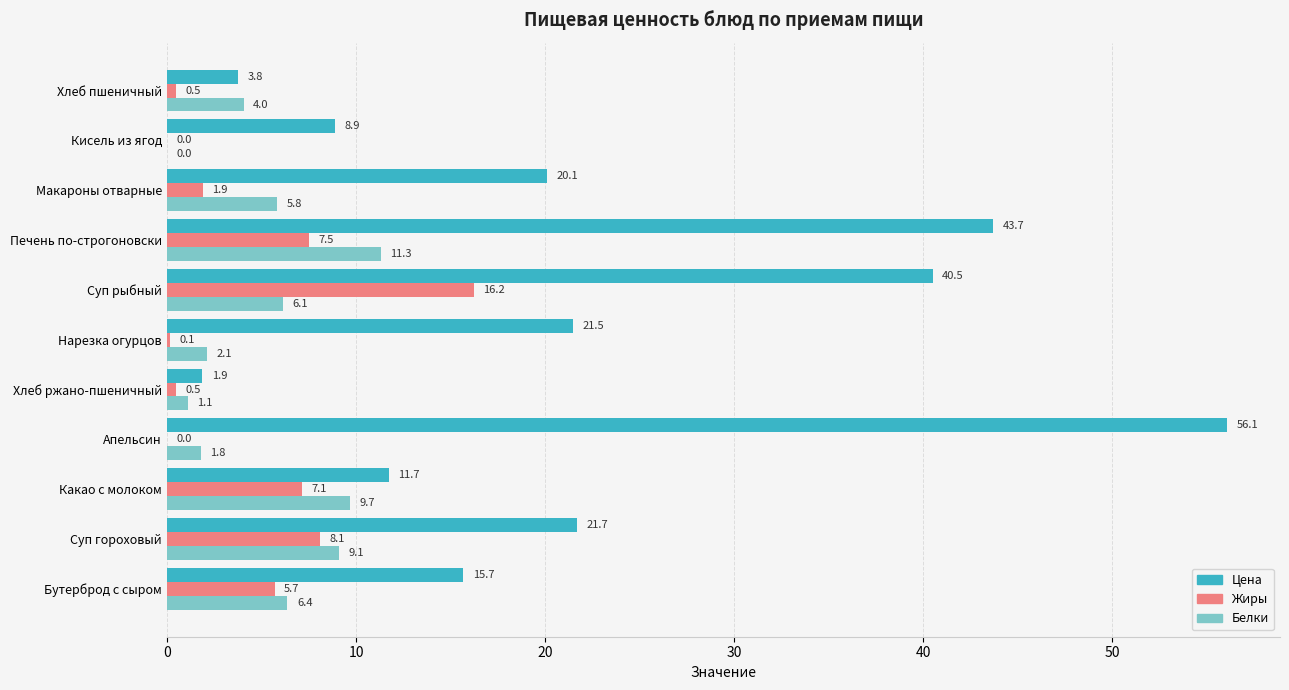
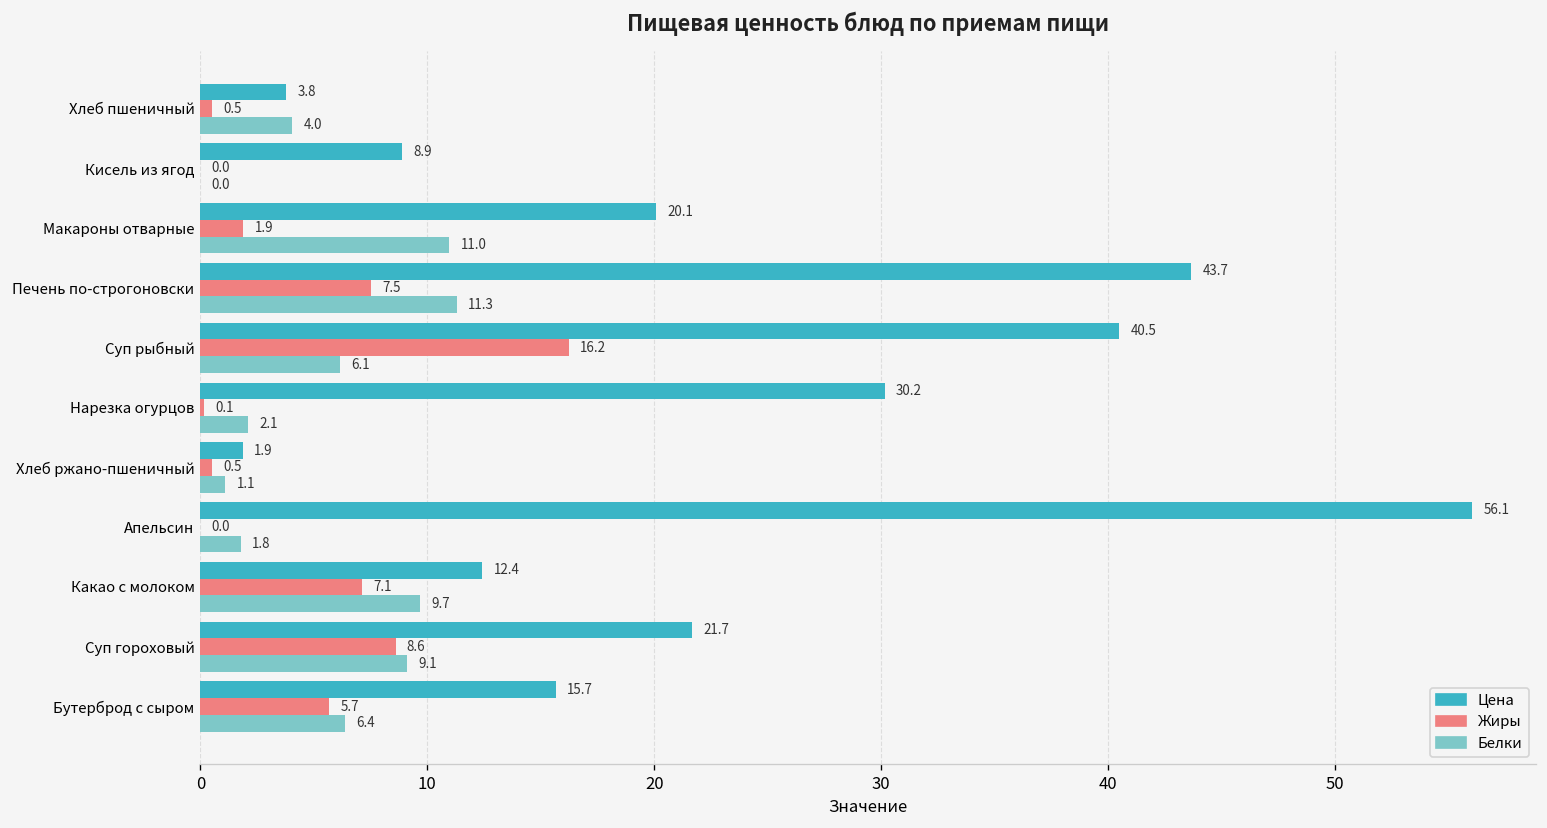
Белки, Макароны отварные: 5.8 -> 11.0
Цена, Нарезка огурцов: 21.5 -> 30.2
Цена, Какао с молоком: 11.7 -> 12.4
Жиры, Суп гороховый: 8.1 -> 8.6
